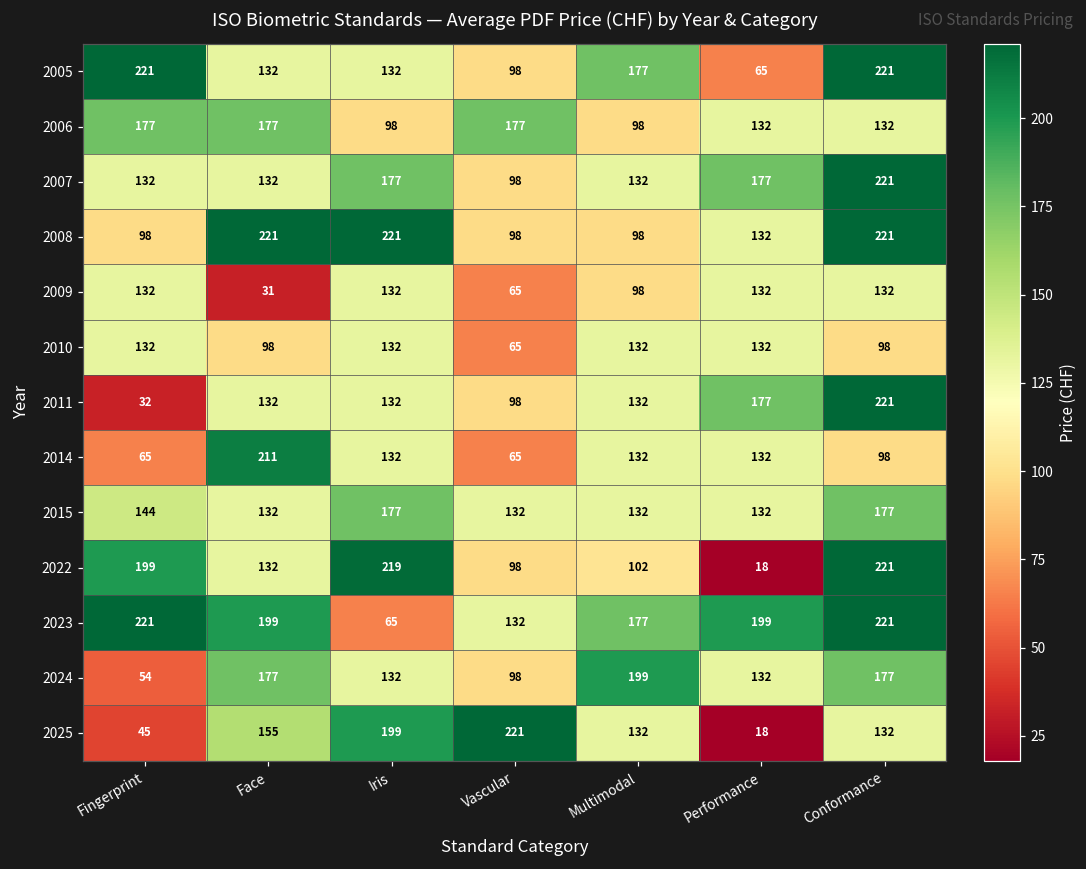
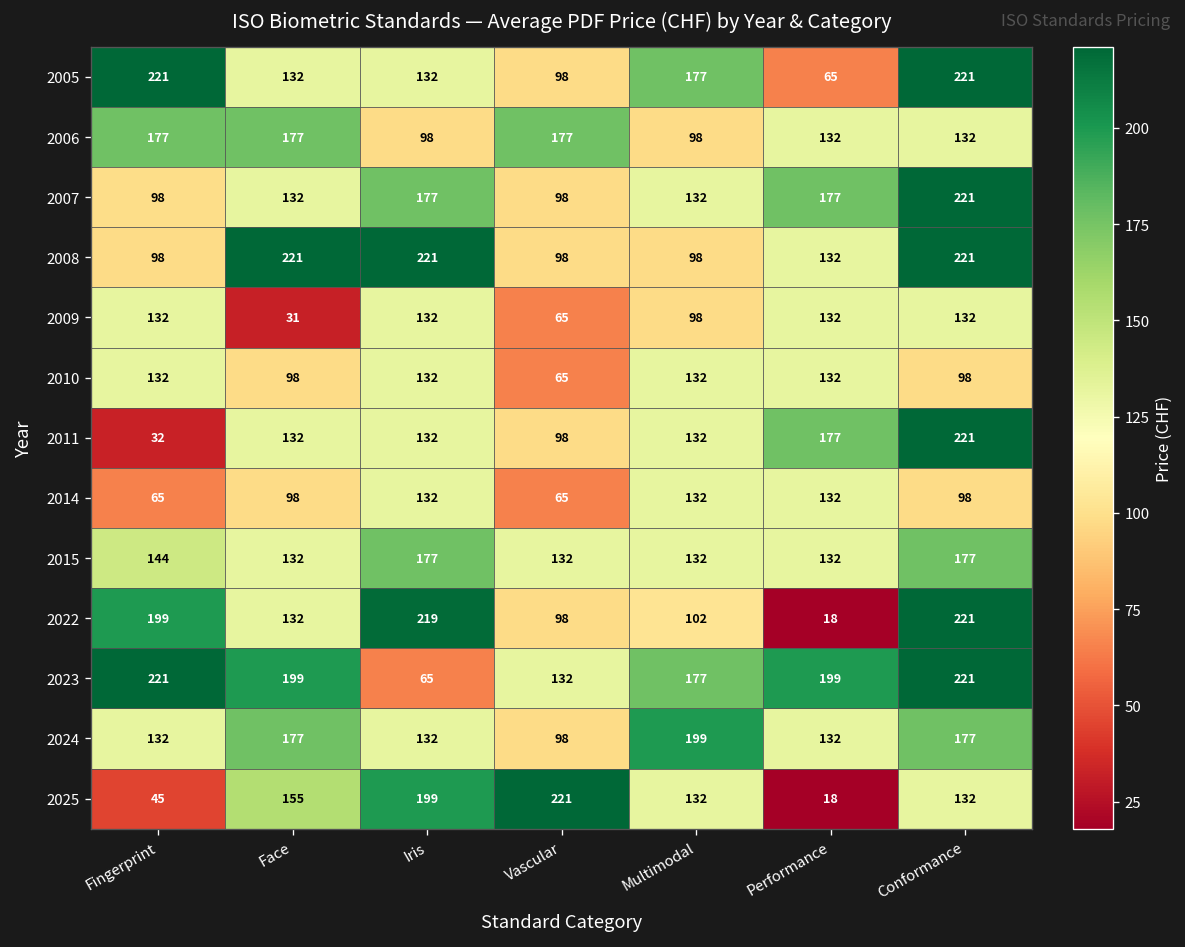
2007, Fingerprint: 132 -> 98
2014, Face: 211 -> 98
2024, Fingerprint: 54 -> 132
